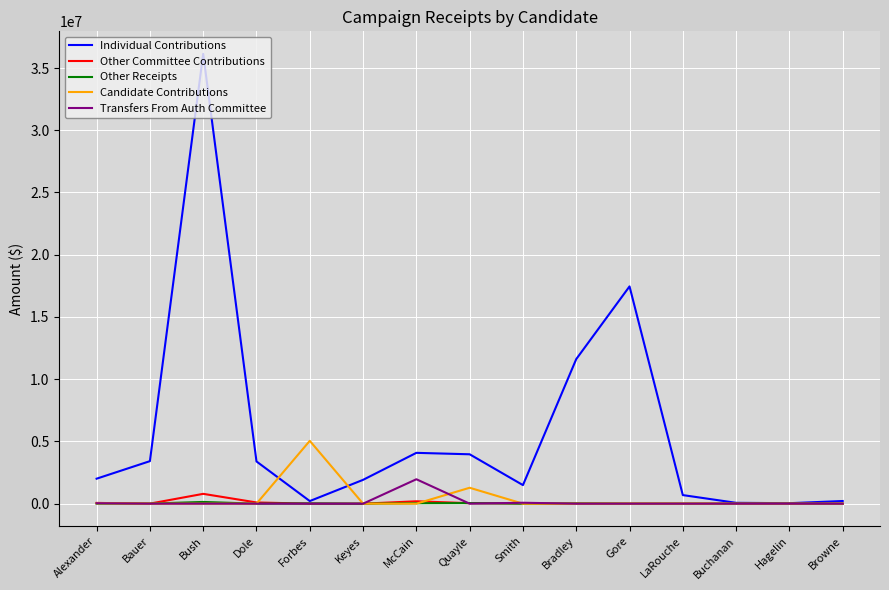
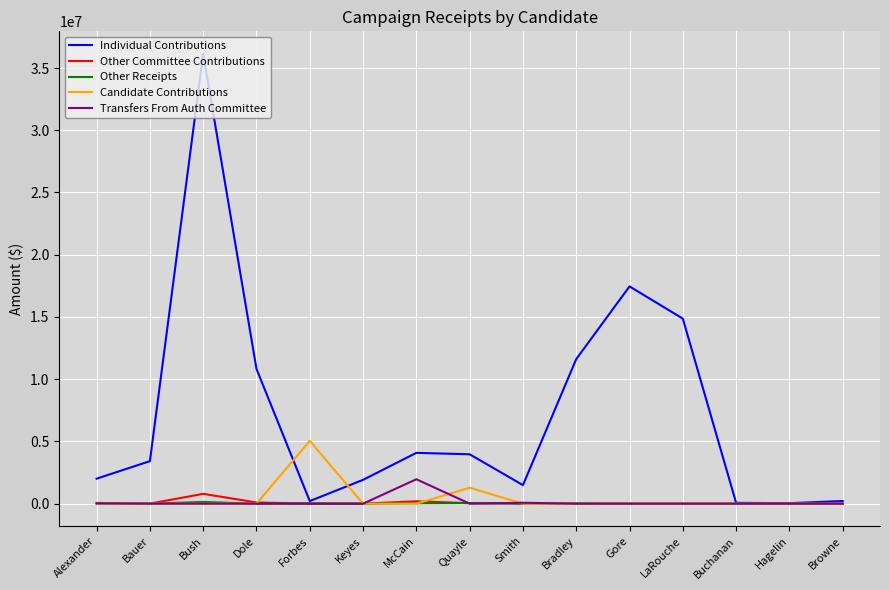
Individual Contributions, Dole: 3400000 -> 10800000
Individual Contributions, LaRouche: 700000 -> 14900000
